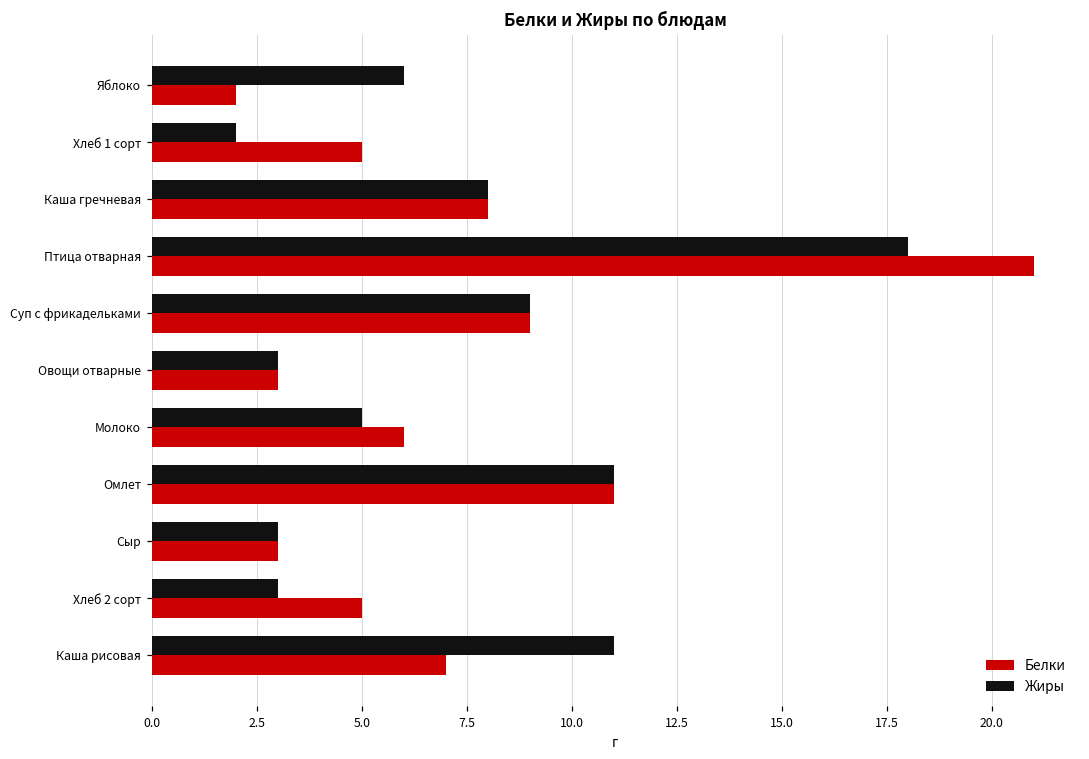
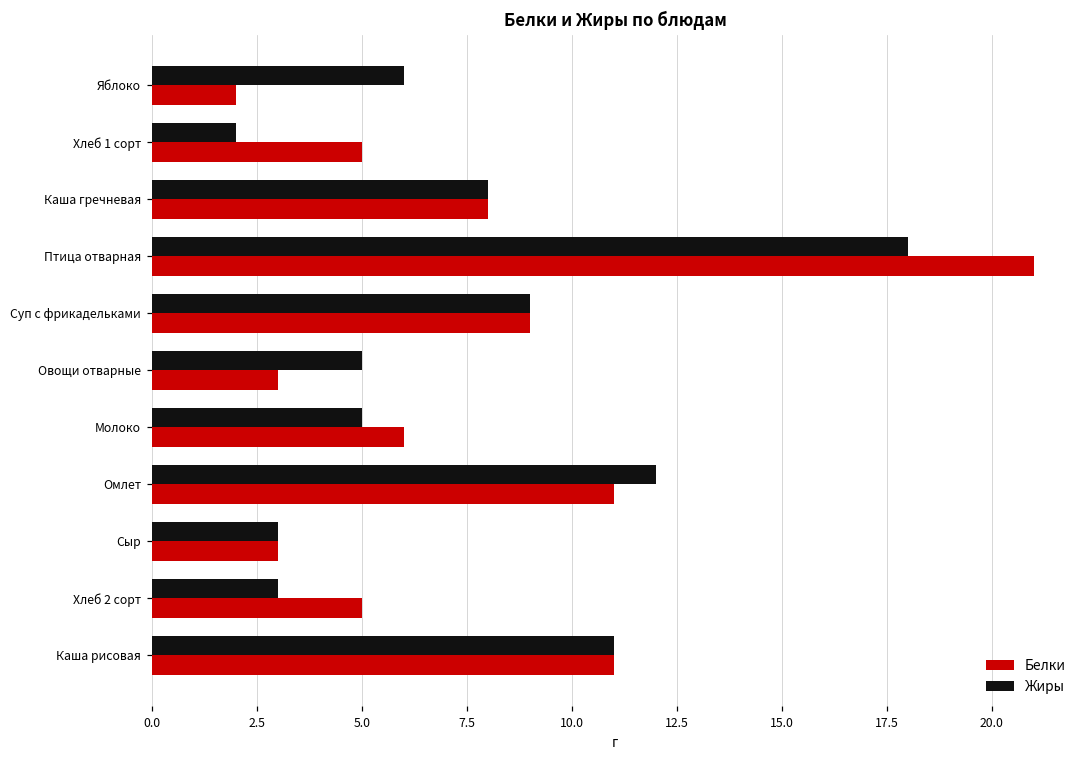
Жиры, Овощи отварные: 3 -> 5
Жиры, Омлет: 11 -> 12
Белки, Каша рисовая: 7 -> 11
